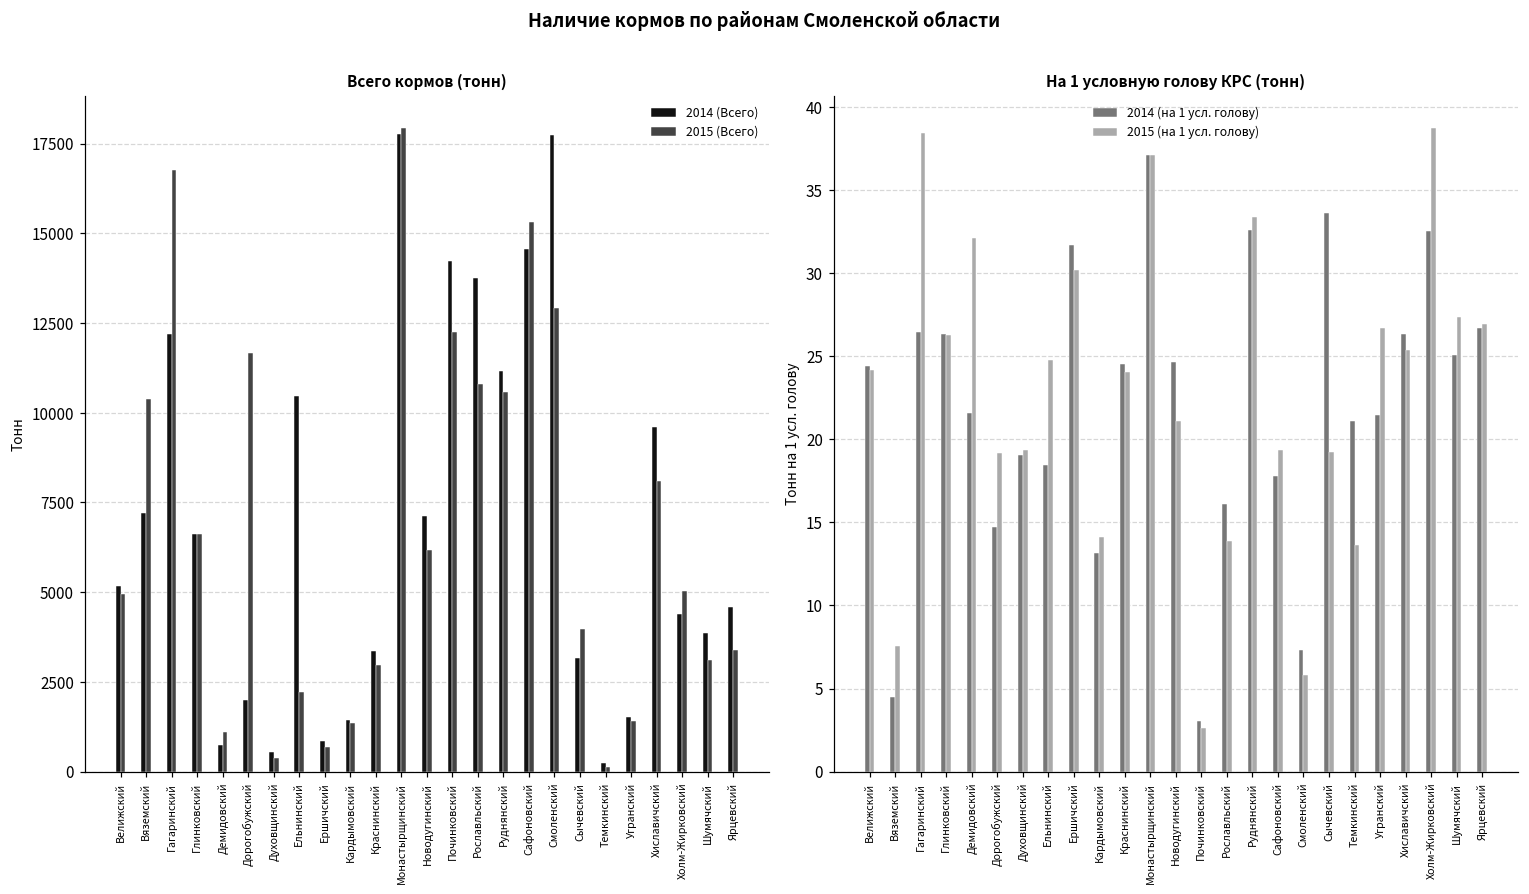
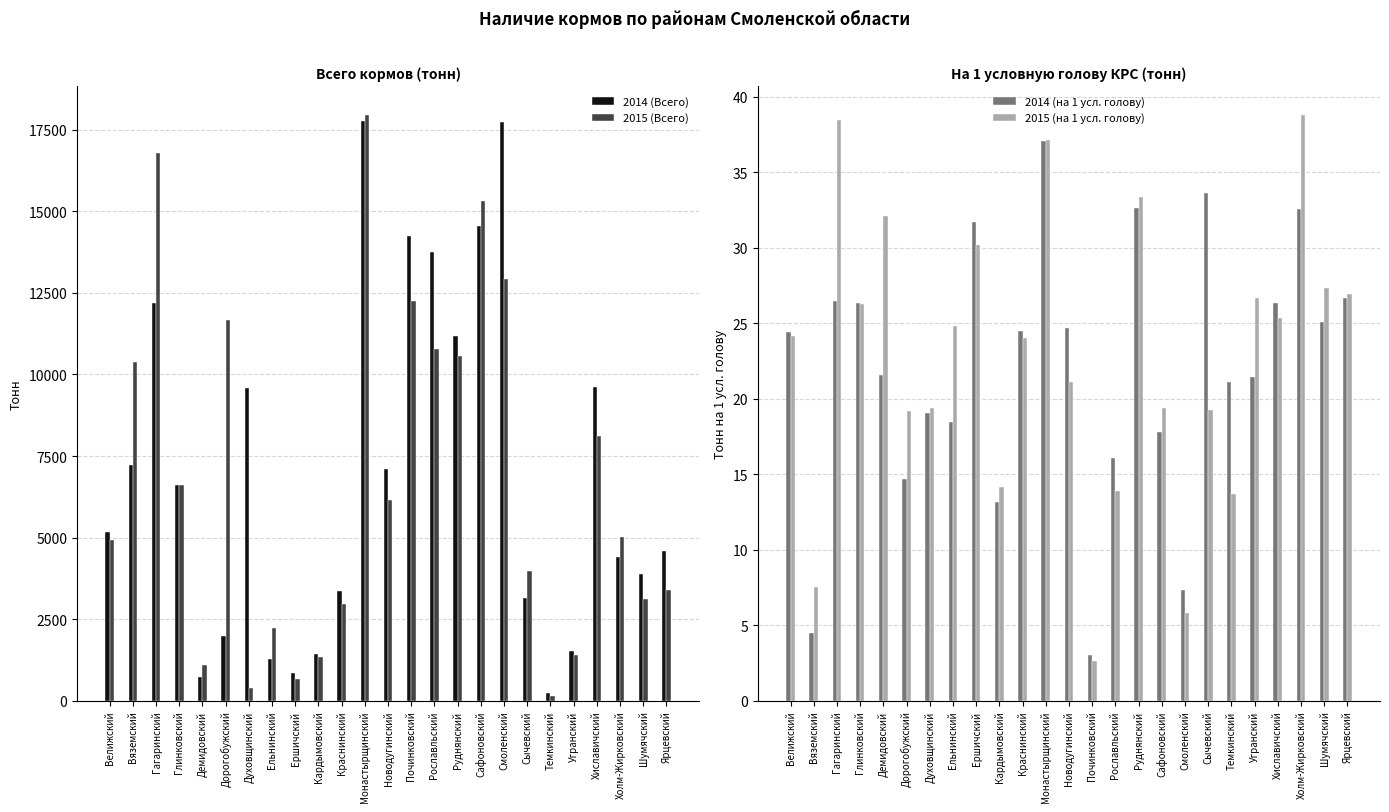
Всего кормов (тонн), 2014 (Всего), Духовщинский: 500 -> 9600
Всего кормов (тонн), 2014 (Всего), Ельнинский: 10500 -> 1300
